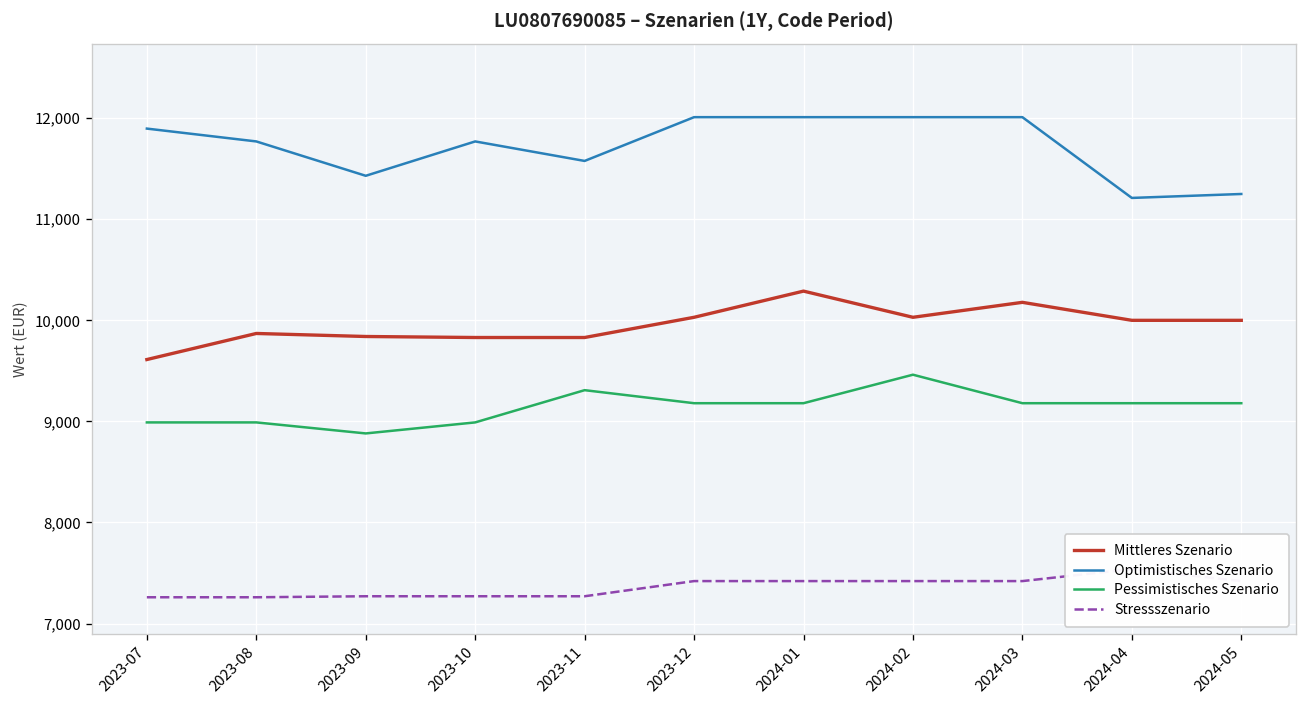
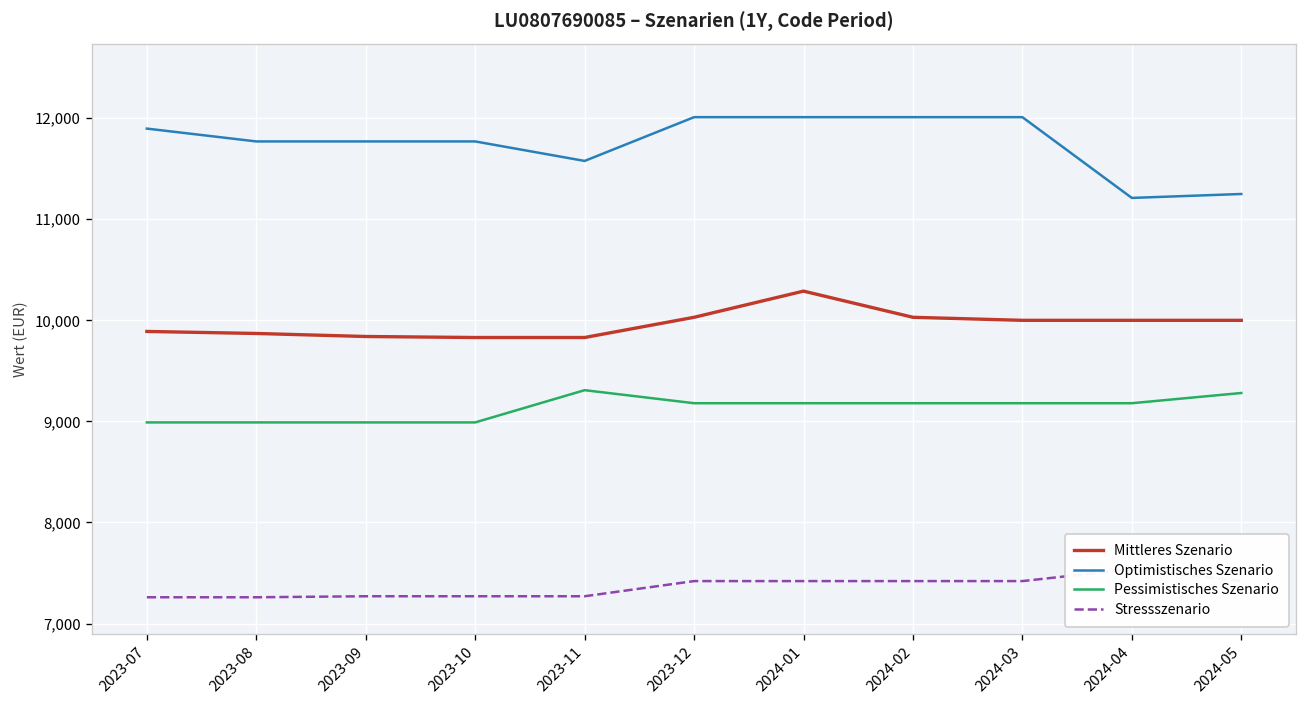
Mittleres Szenario, 2023-07: 9,600 -> 9,900
Optimistisches Szenario, 2023-09: 11,400 -> 11,800
Pessimistisches Szenario, 2023-09: 8,900 -> 9,000
Pessimistisches Szenario, 2024-02: 9,500 -> 9,200
Mittleres Szenario, 2024-03: 10,200 -> 10,000
Pessimistisches Szenario, 2024-05: 9,200 -> 9,300
